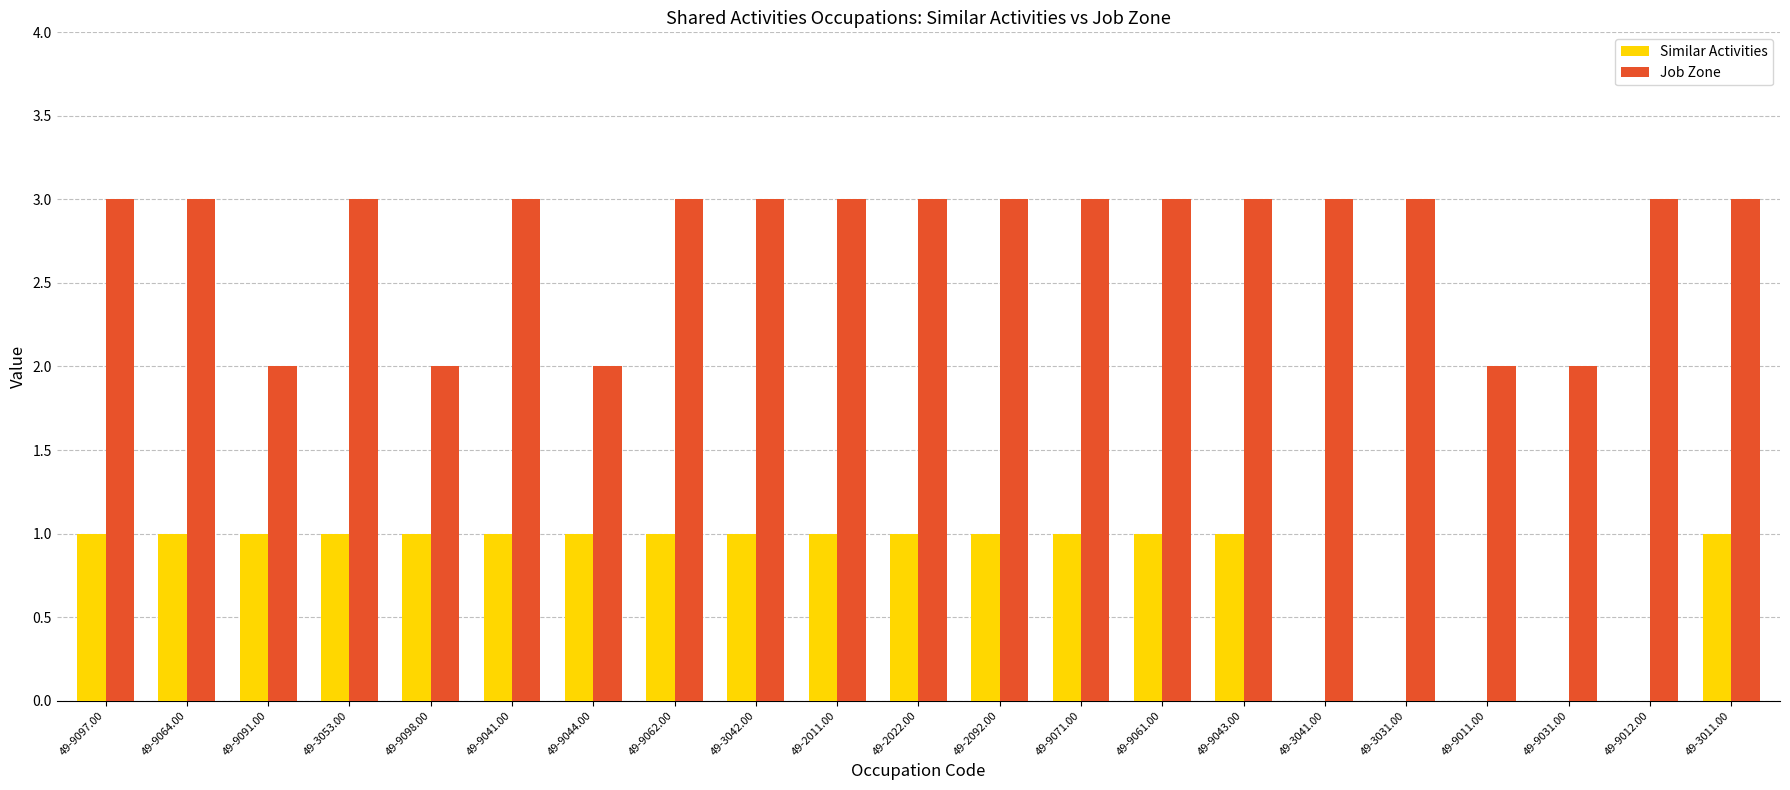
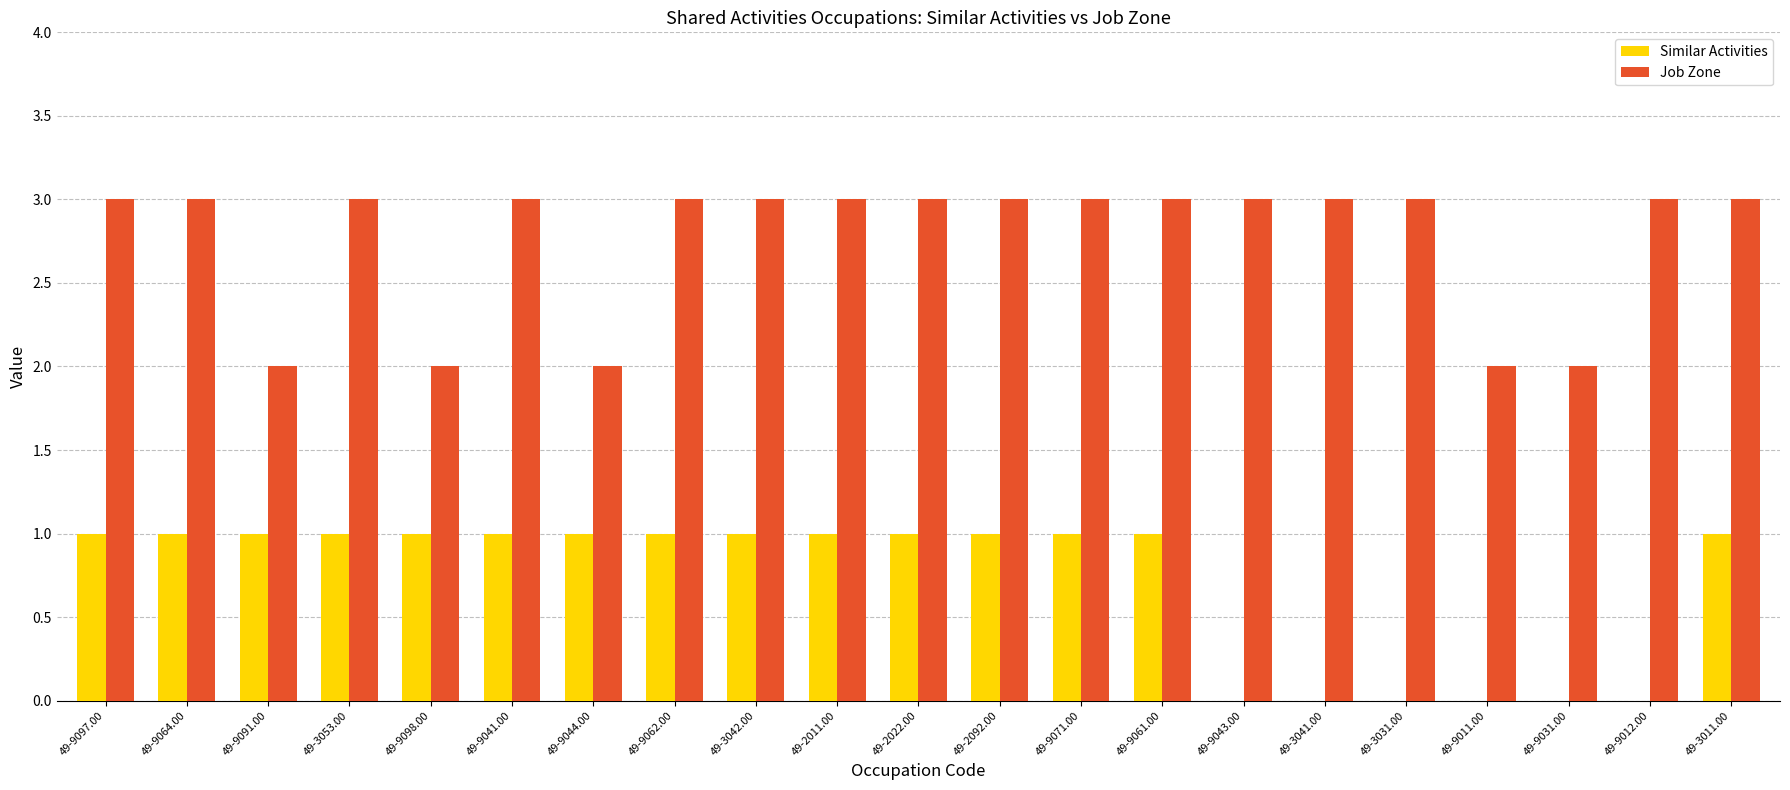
Similar Activities, 49-9043.00: 1 -> 0
